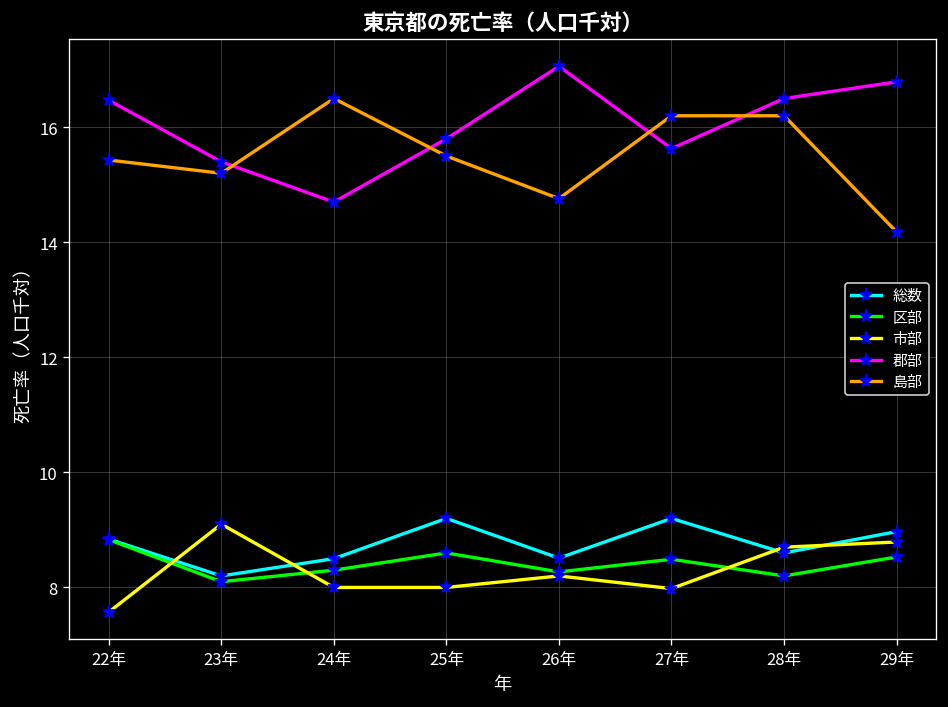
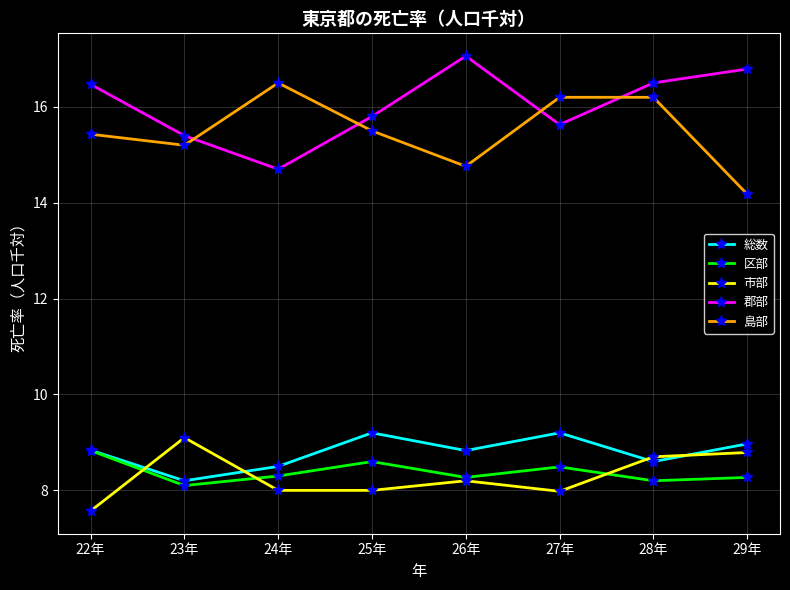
総数, 26年: 8.5 -> 8.8
区部, 29年: 8.5 -> 8.3
